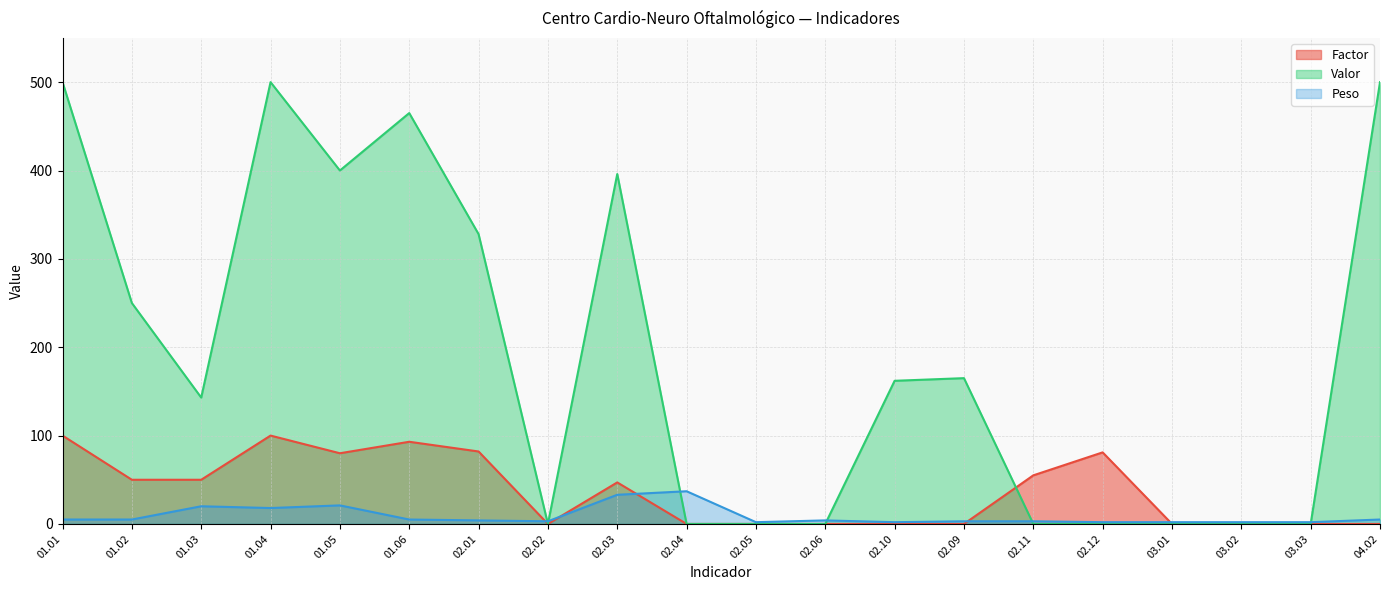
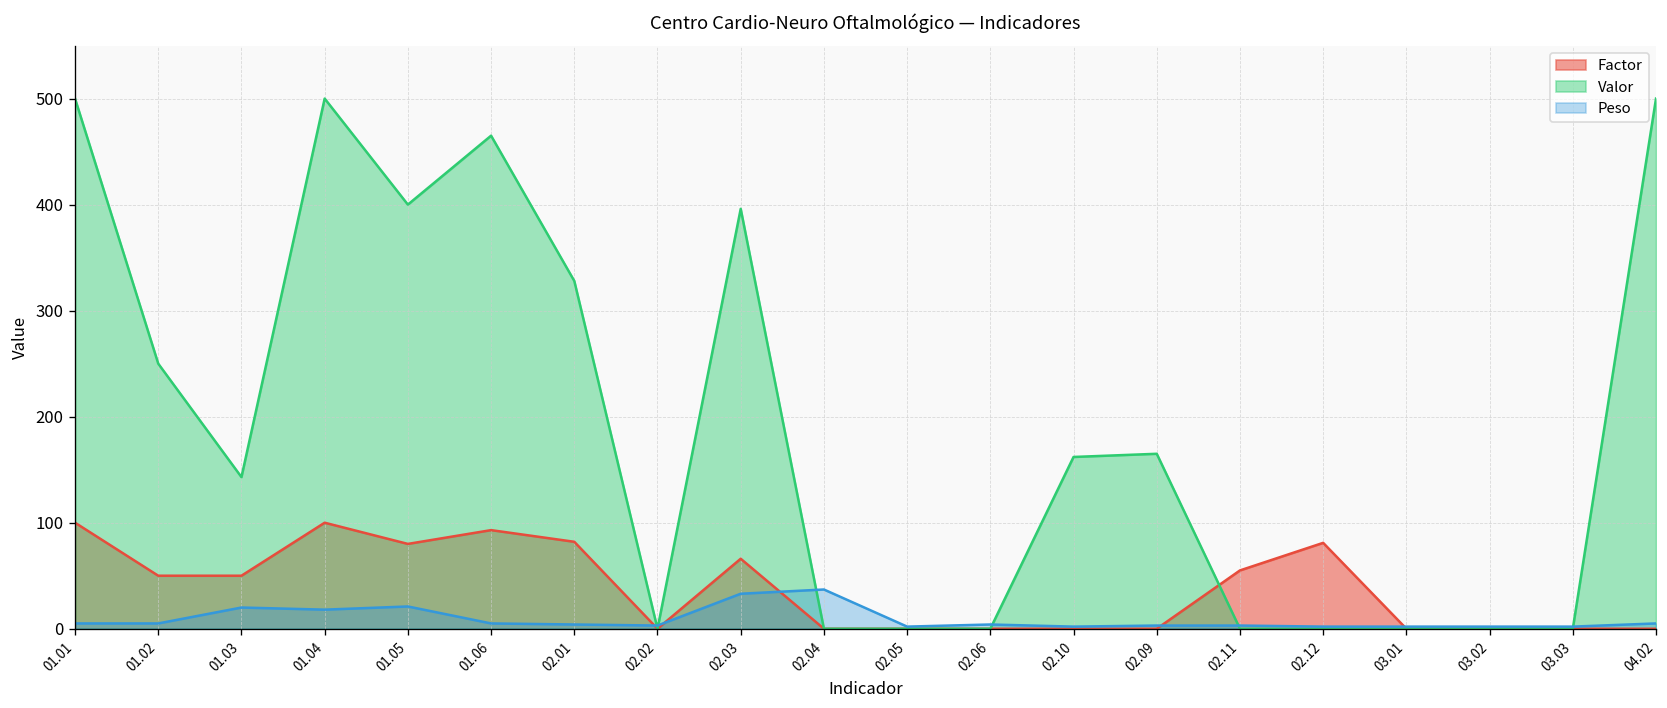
Factor, 02.03: 50 -> 70
